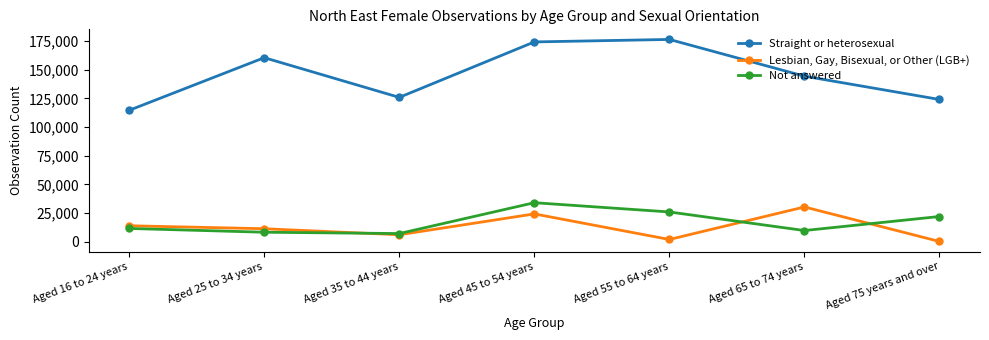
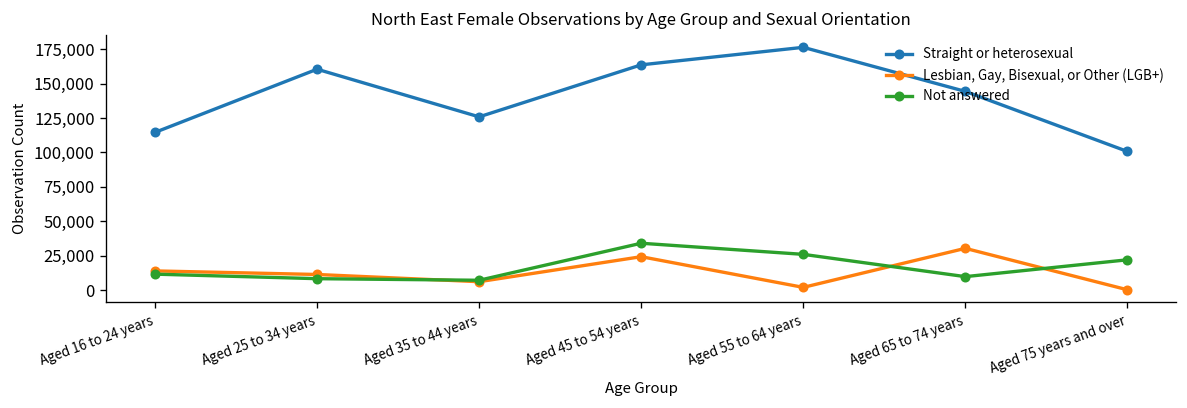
Straight or heterosexual, Aged 45 to 54 years: 174,000 -> 164,000
Straight or heterosexual, Aged 75 years and over: 124,000 -> 101,000
